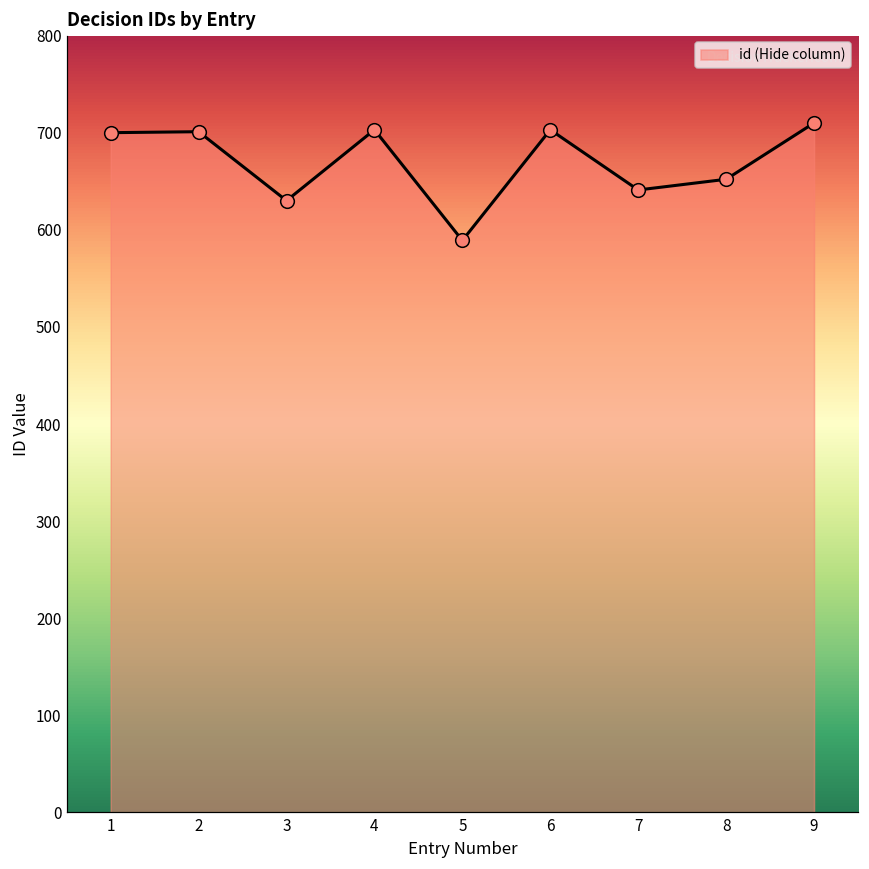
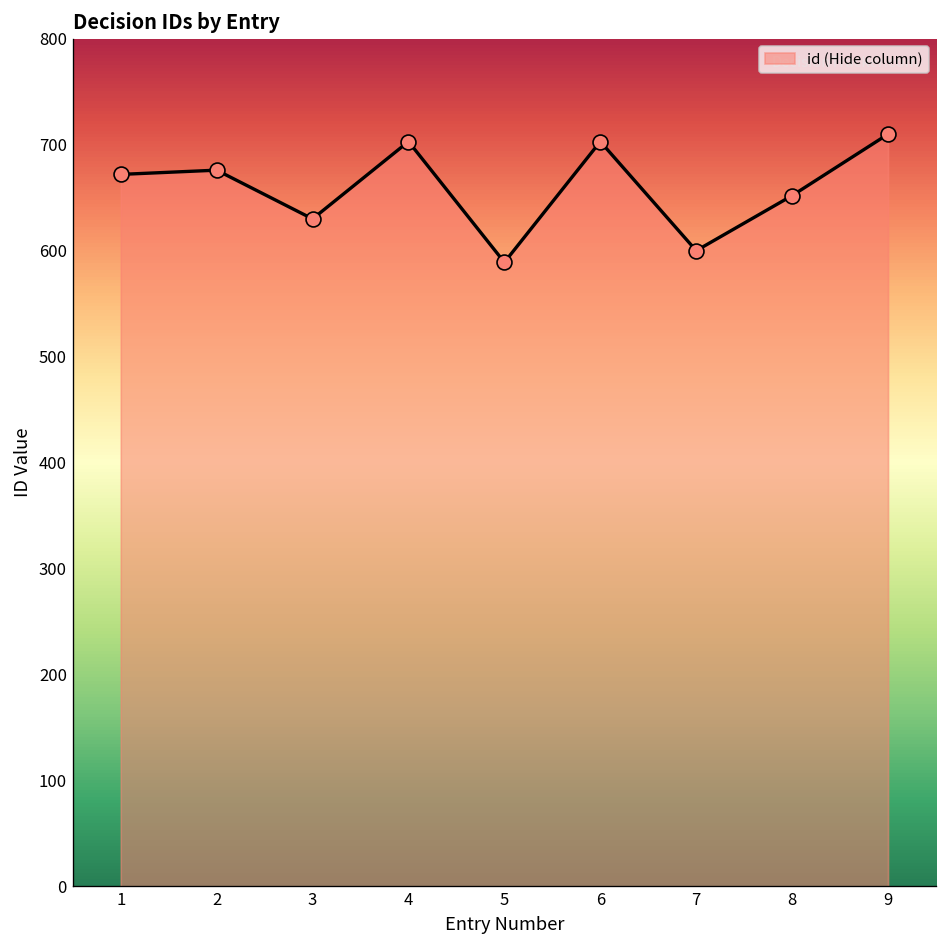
1: 700 -> 670
2: 700 -> 680
7: 640 -> 600
